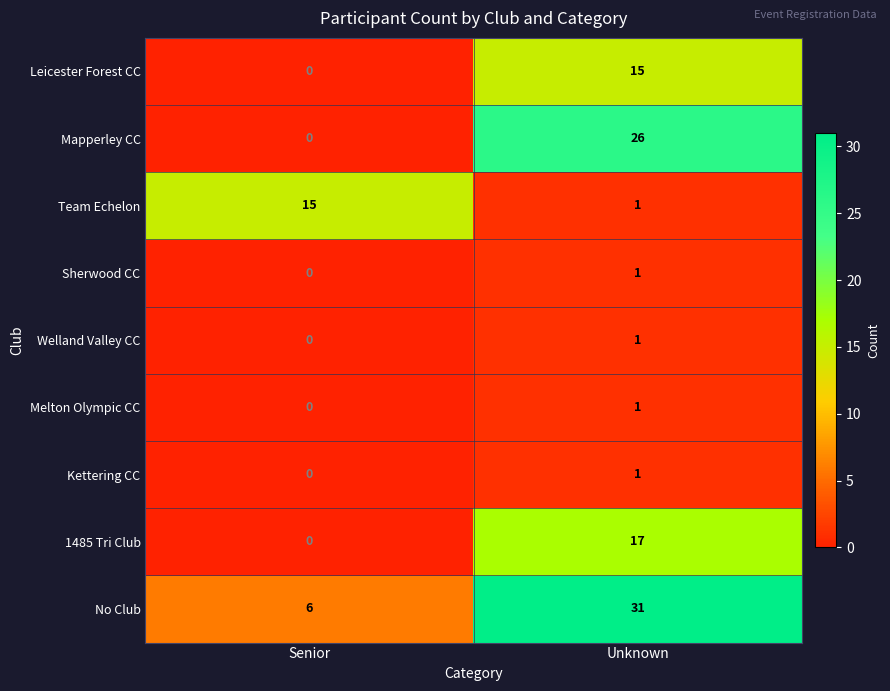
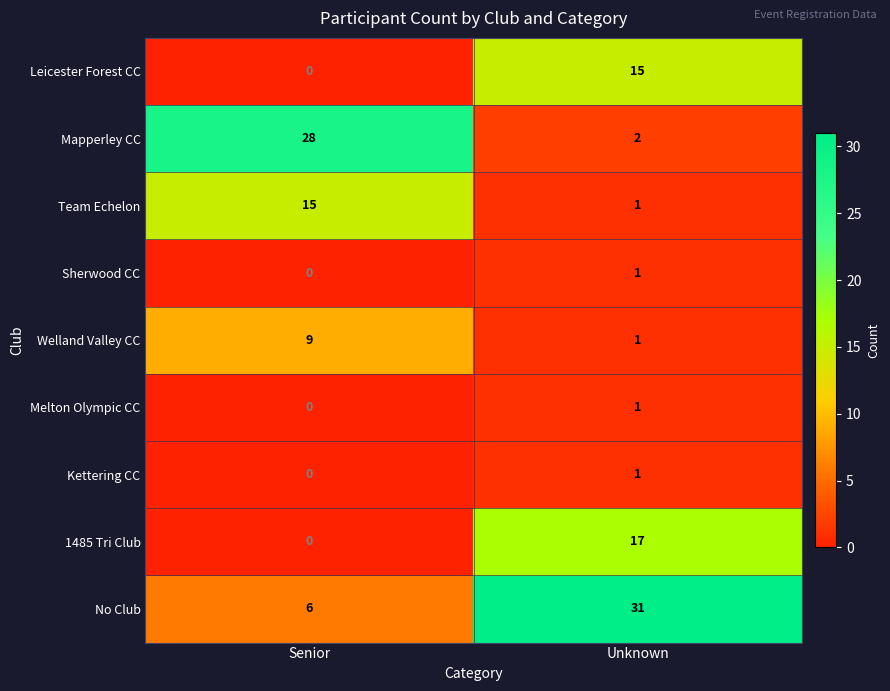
Mapperley CC, Senior: 0 -> 28
Mapperley CC, Unknown: 26 -> 2
Welland Valley CC, Senior: 0 -> 9
